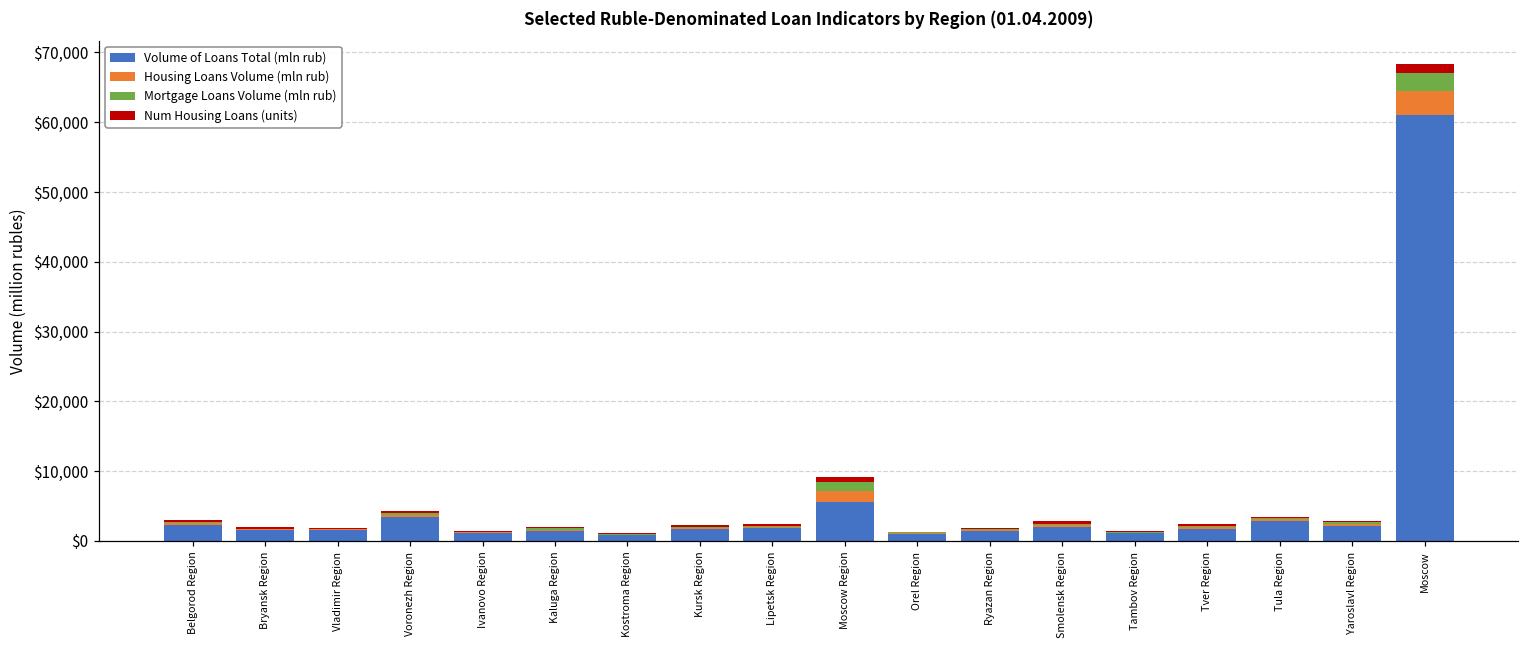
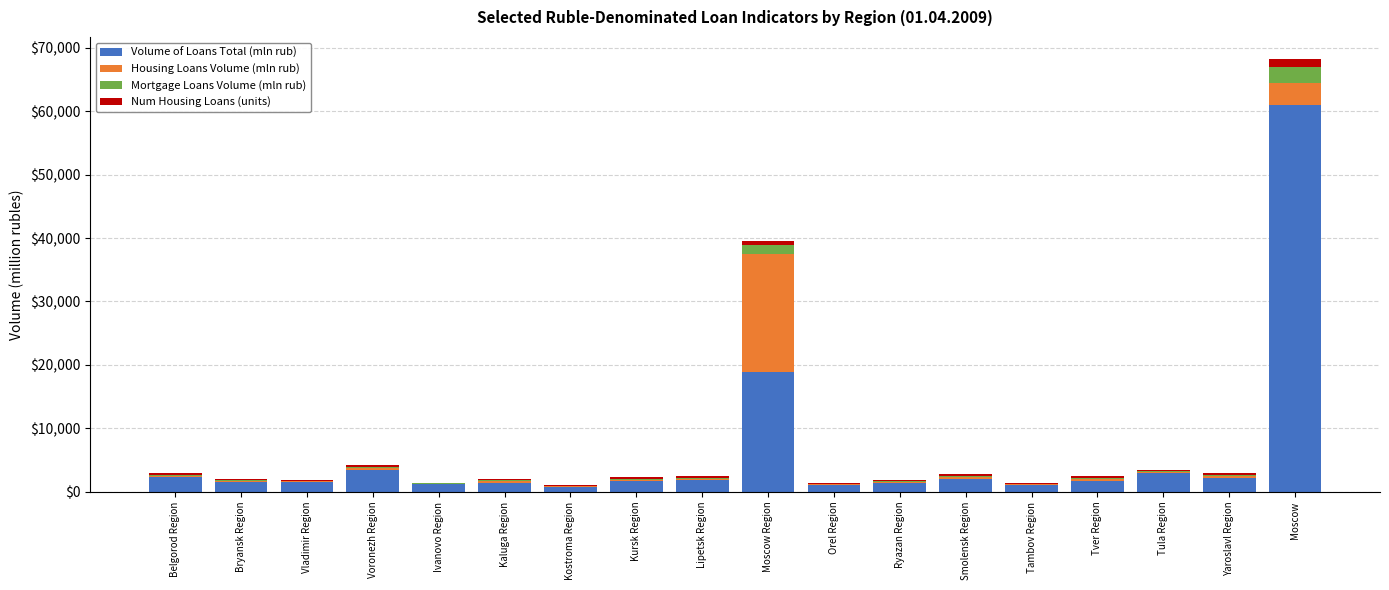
Volume of Loans Total (mln rub), Moscow Region: $6,000 -> $19,000
Housing Loans Volume (mln rub), Moscow Region: $2,000 -> $19,000
